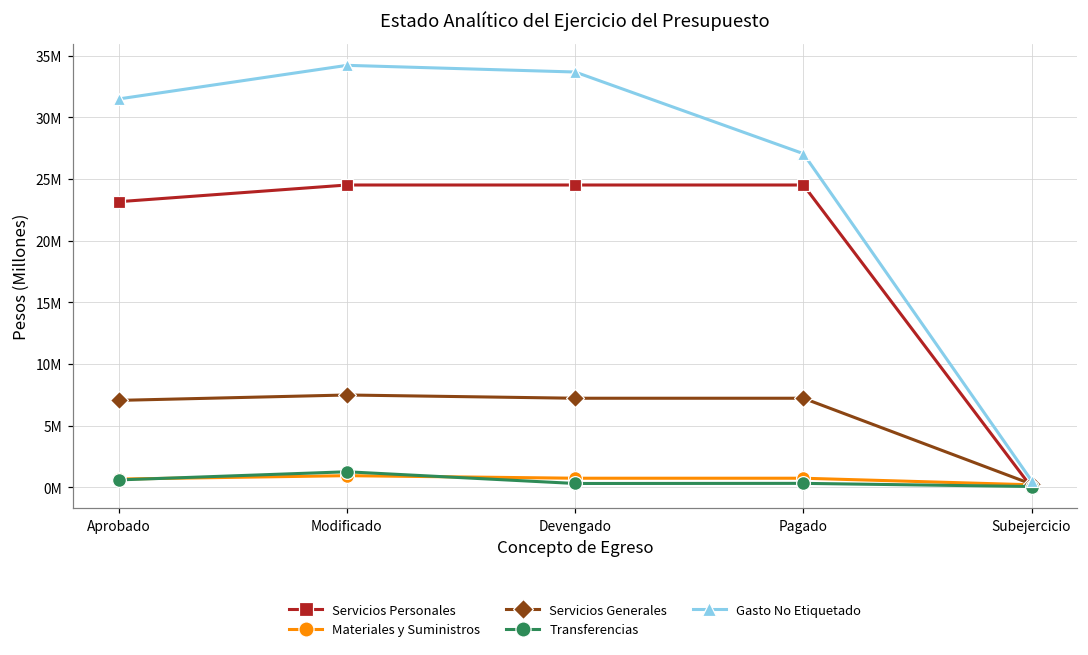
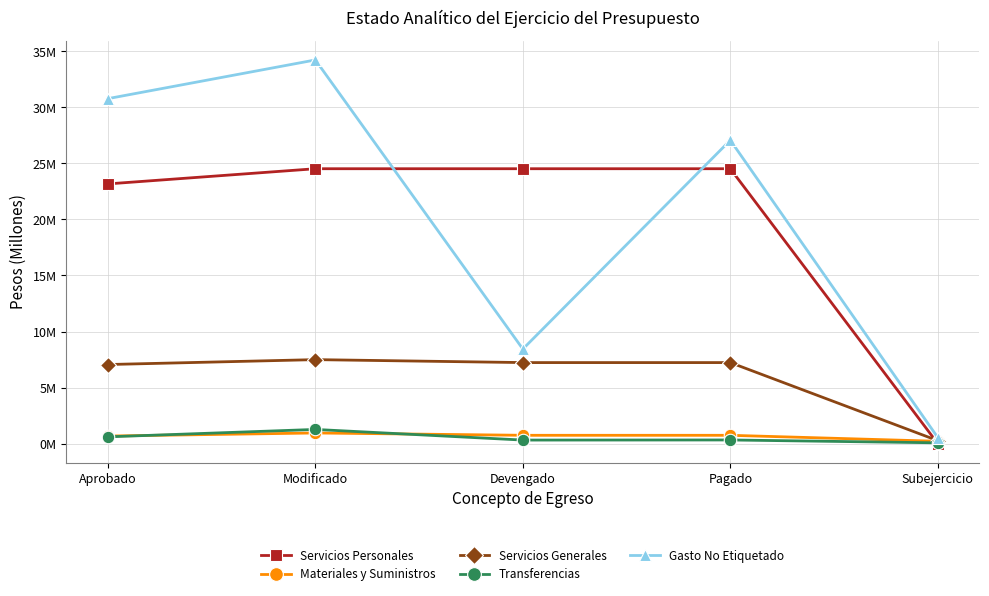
Gasto No Etiquetado, Aprobado: 31500000 -> 30800000
Gasto No Etiquetado, Devengado: 33700000 -> 8400000
